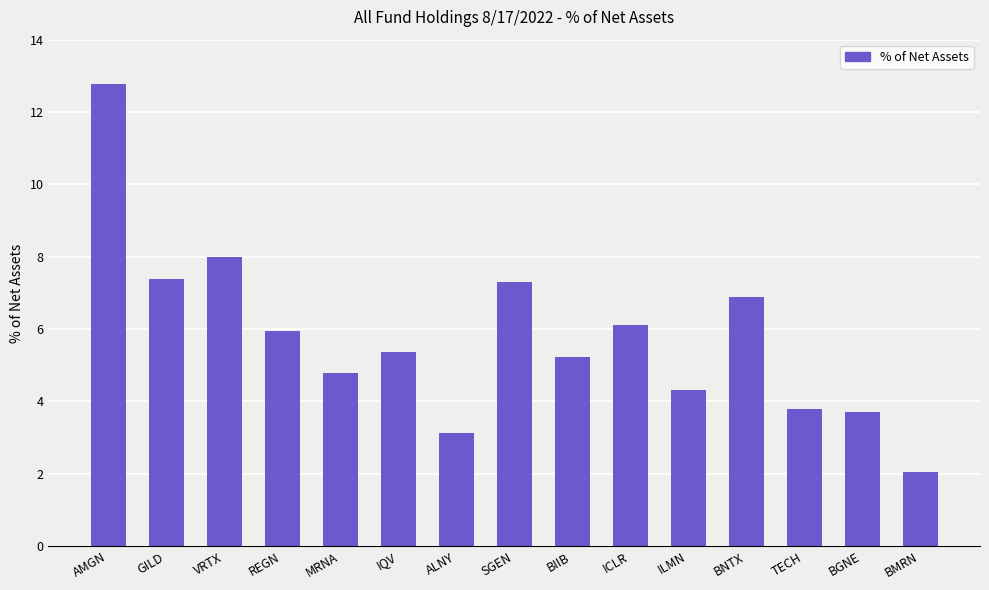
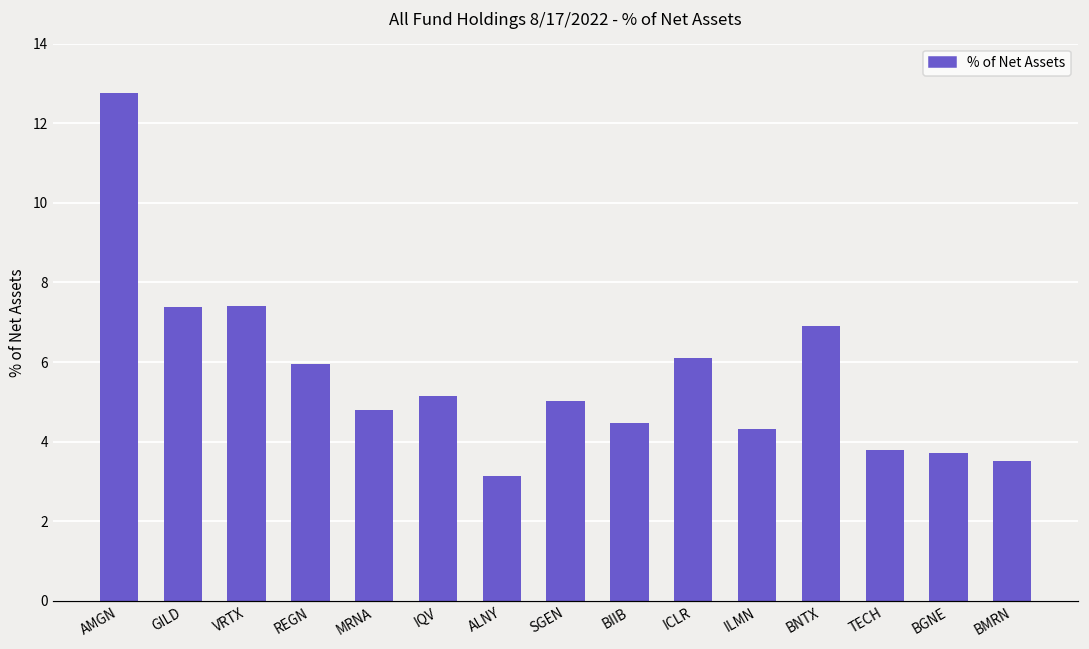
VRTX: 8.0 -> 7.4
IQV: 5.4 -> 5.2
SGEN: 7.3 -> 5.0
BIIB: 5.2 -> 4.5
BMRN: 2.0 -> 3.5
